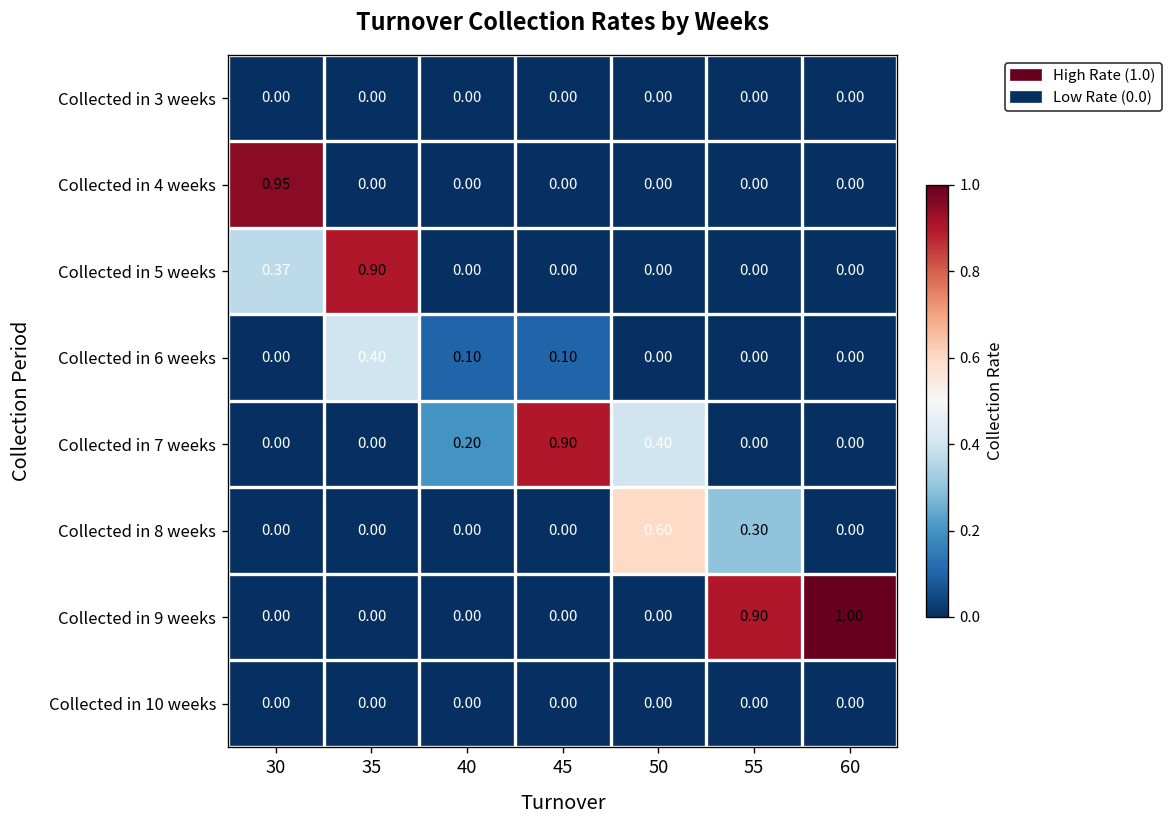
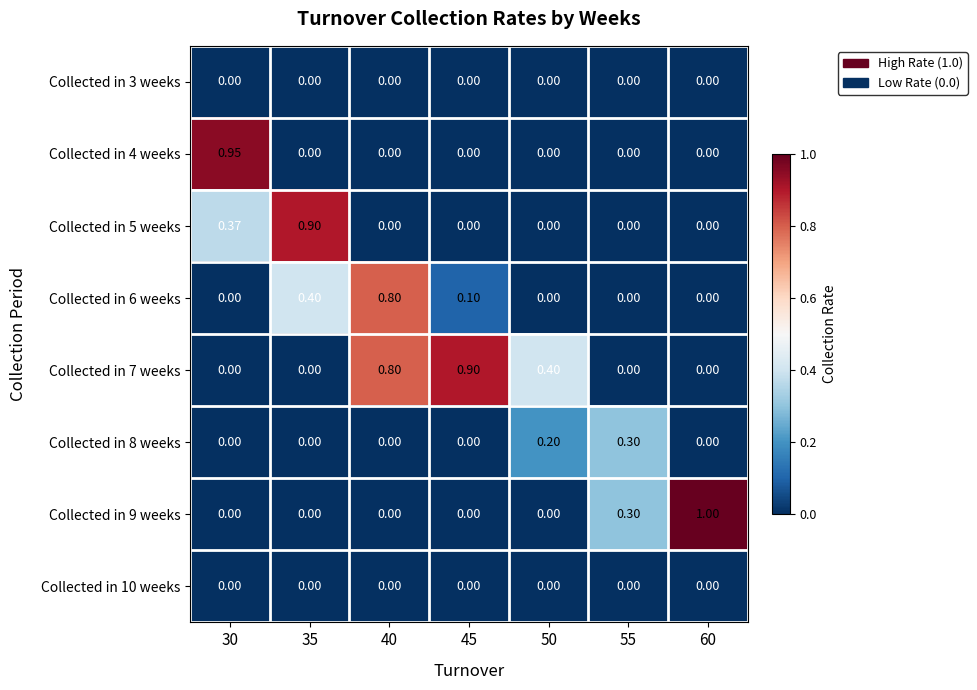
Collected in 6 weeks, 40: 0.10 -> 0.80
Collected in 7 weeks, 40: 0.20 -> 0.80
Collected in 8 weeks, 50: 0.60 -> 0.20
Collected in 9 weeks, 55: 0.90 -> 0.30
